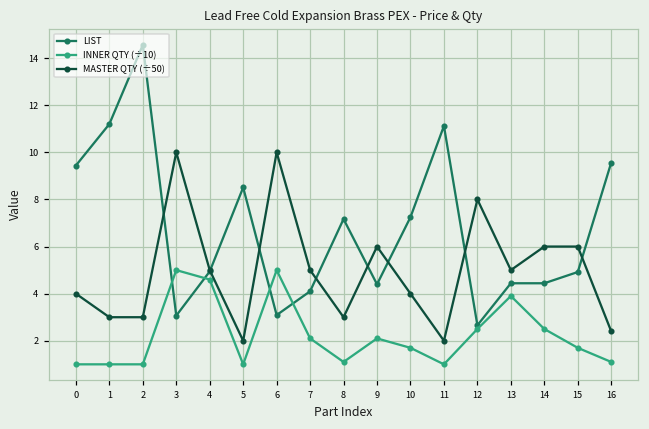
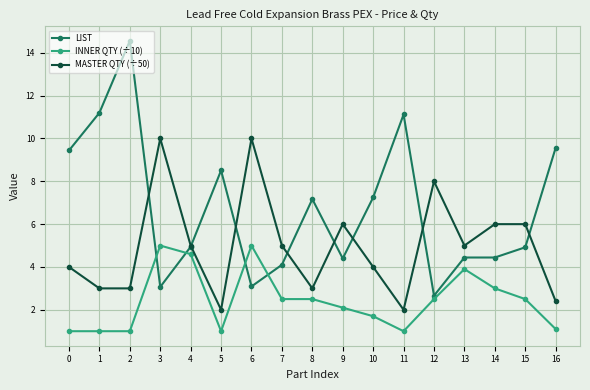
INNER QTY (÷10), 7: 2.1 -> 2.5
INNER QTY (÷10), 8: 1.1 -> 2.5
INNER QTY (÷10), 14: 2.5 -> 3.0
INNER QTY (÷10), 15: 1.7 -> 2.5
